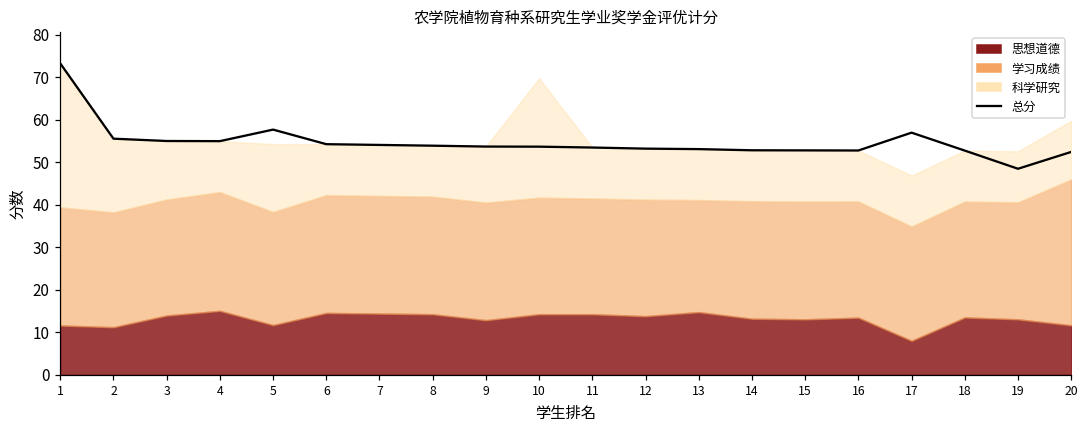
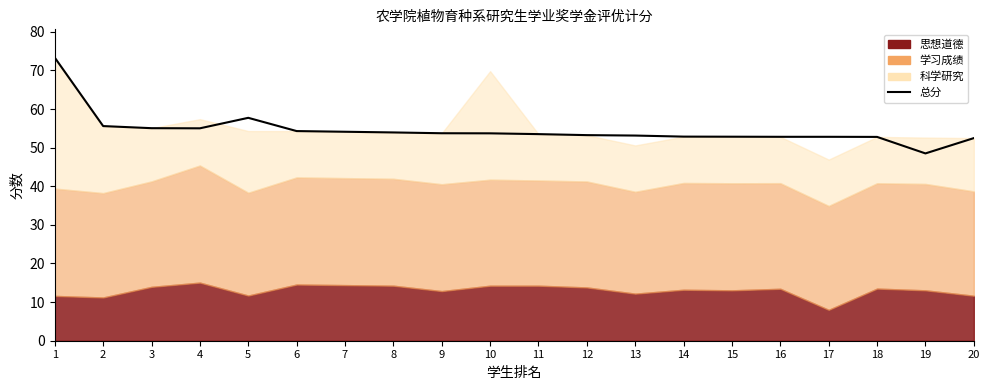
学习成绩, 4: 28 -> 30
思想道德, 13: 15 -> 12
总分, 17: 57 -> 53
学习成绩, 20: 34 -> 27
